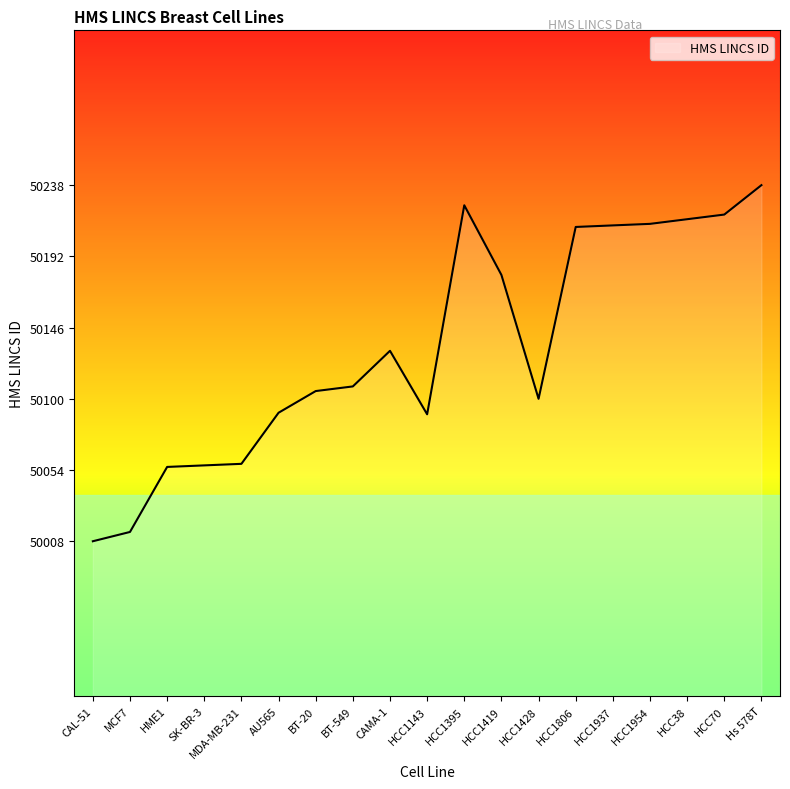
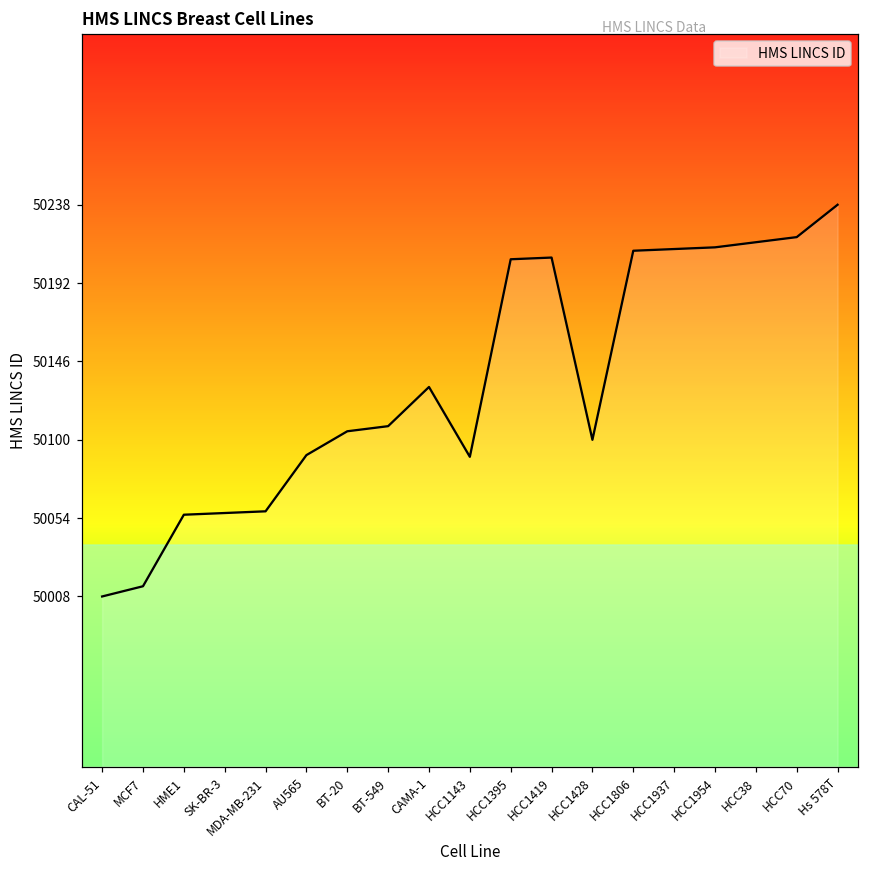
HCC1395: 50225 -> 50206
HCC1419: 50180 -> 50207
